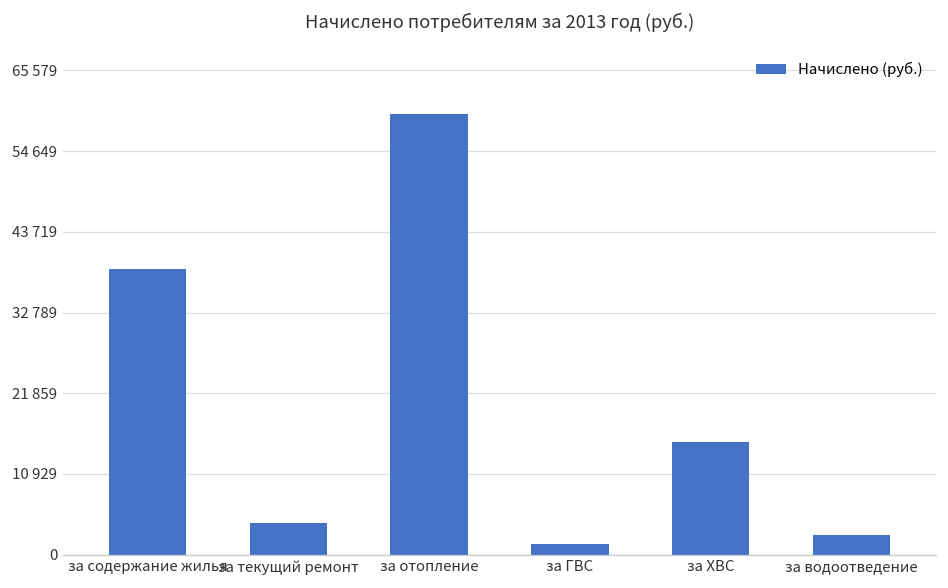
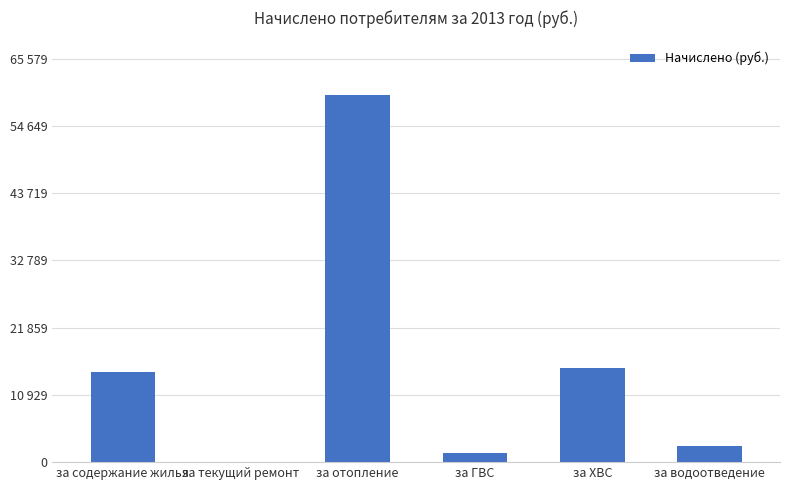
за содержание жилья: 39000 -> 15000
за текущий ремонт: 4000 -> 0
